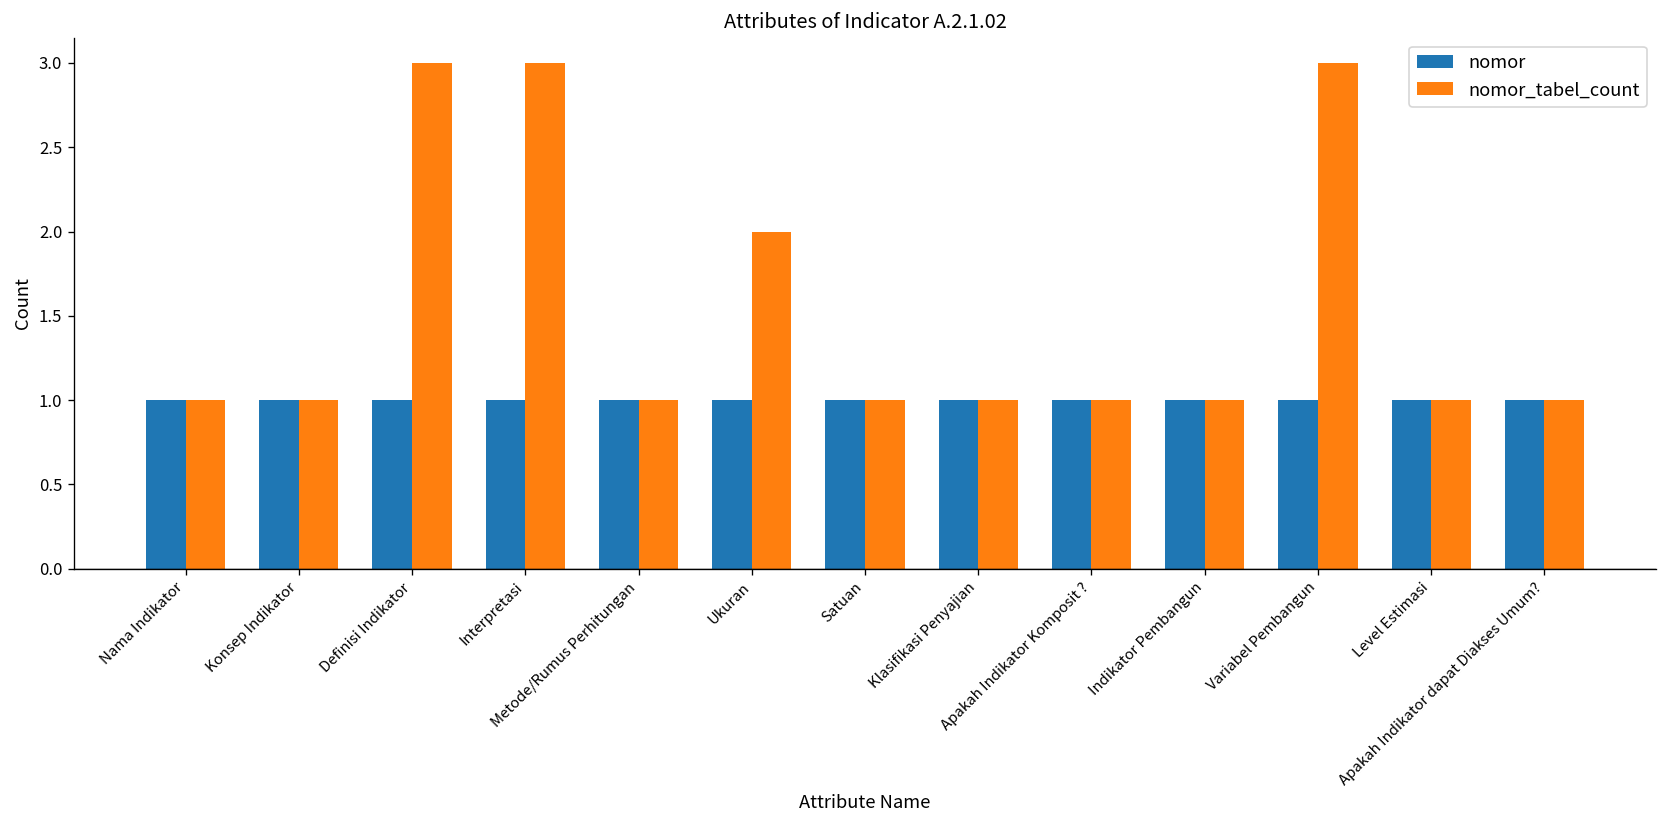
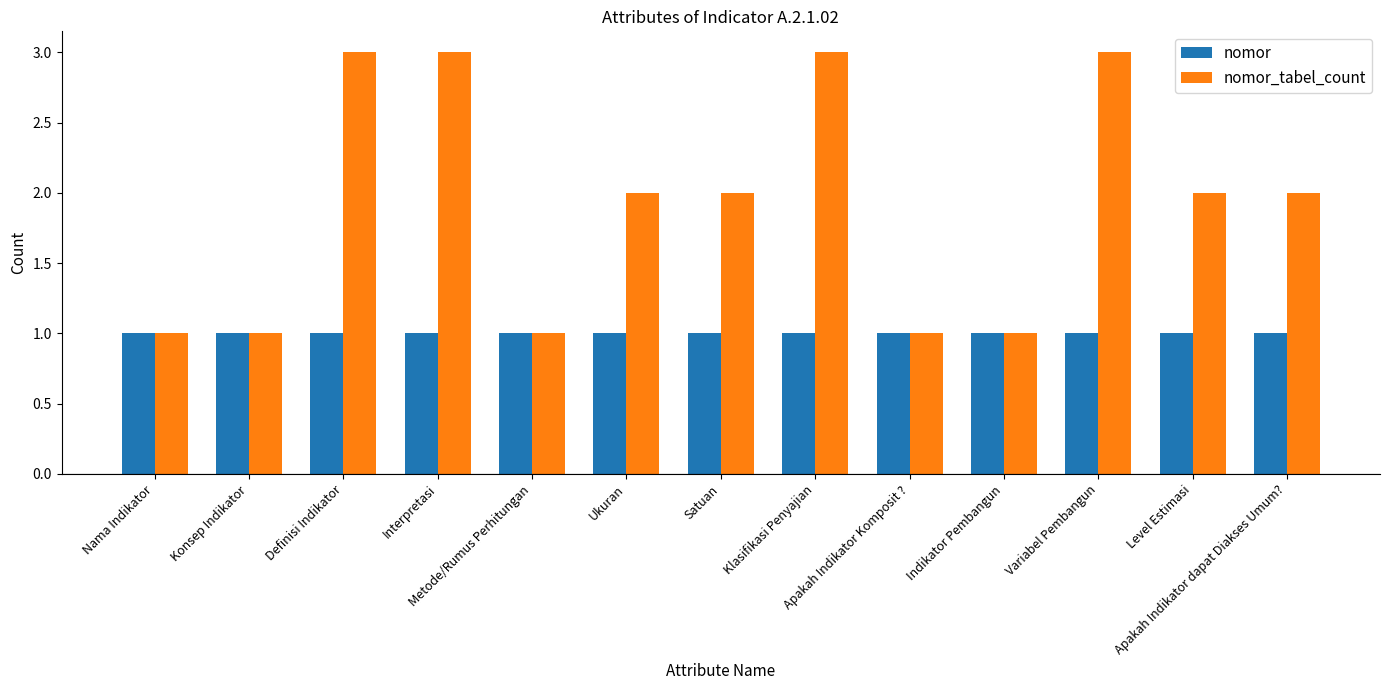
nomor_tabel_count, Satuan: 1 -> 2
nomor_tabel_count, Klasifikasi Penyajian: 1 -> 3
nomor_tabel_count, Level Estimasi: 1 -> 2
nomor_tabel_count, Apakah Indikator dapat Diakses Umum?: 1 -> 2
